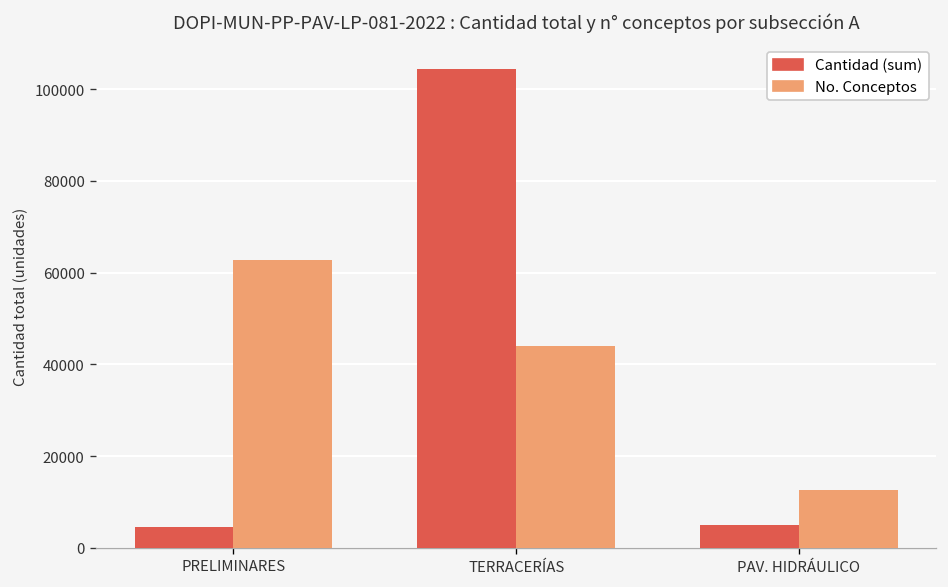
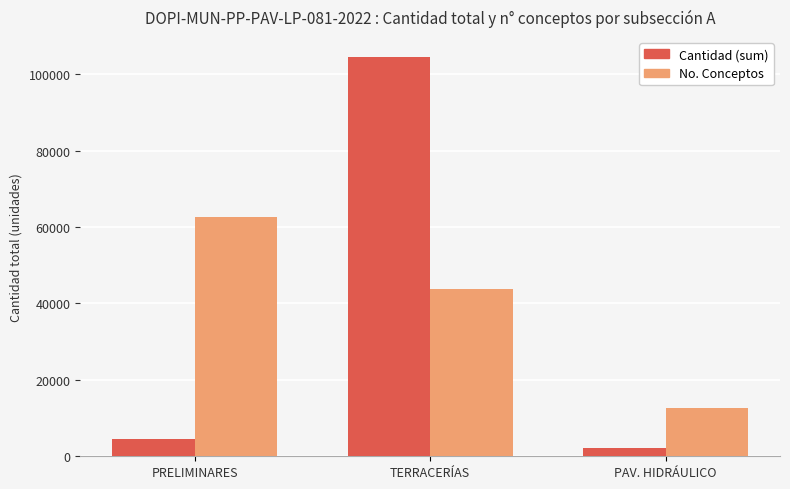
Cantidad (sum), PAV. HIDRÁULICO: 5000 -> 2000
